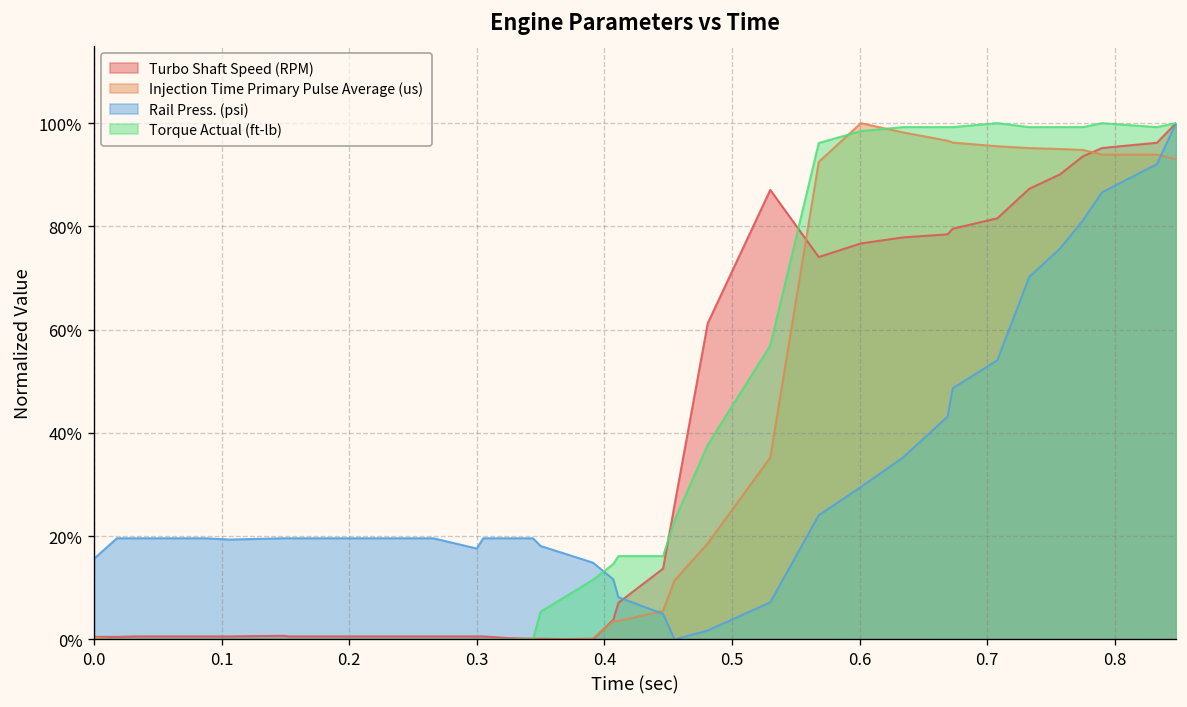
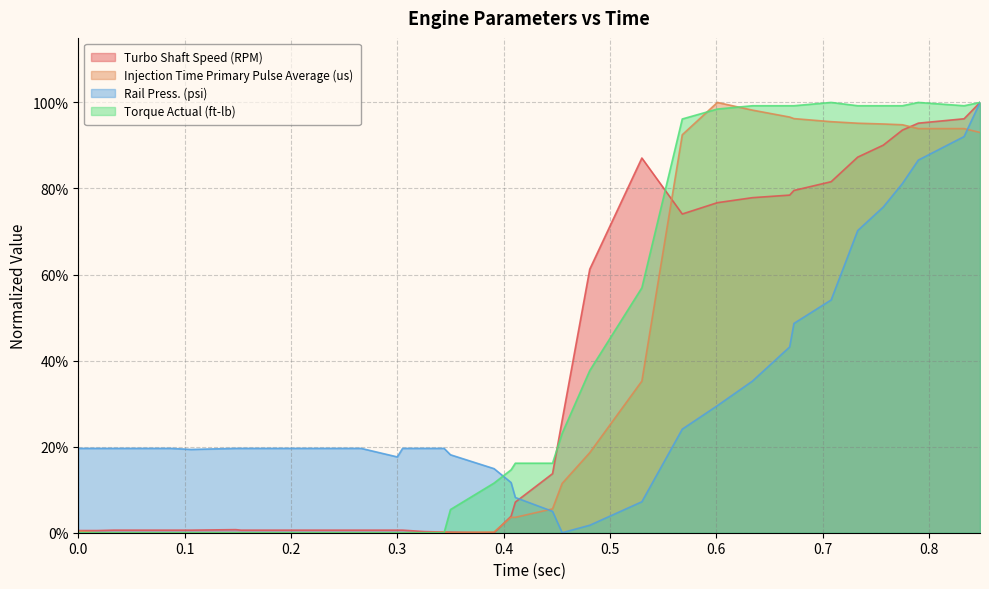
Rail Press. (psi), 0.0: 16% -> 20%
